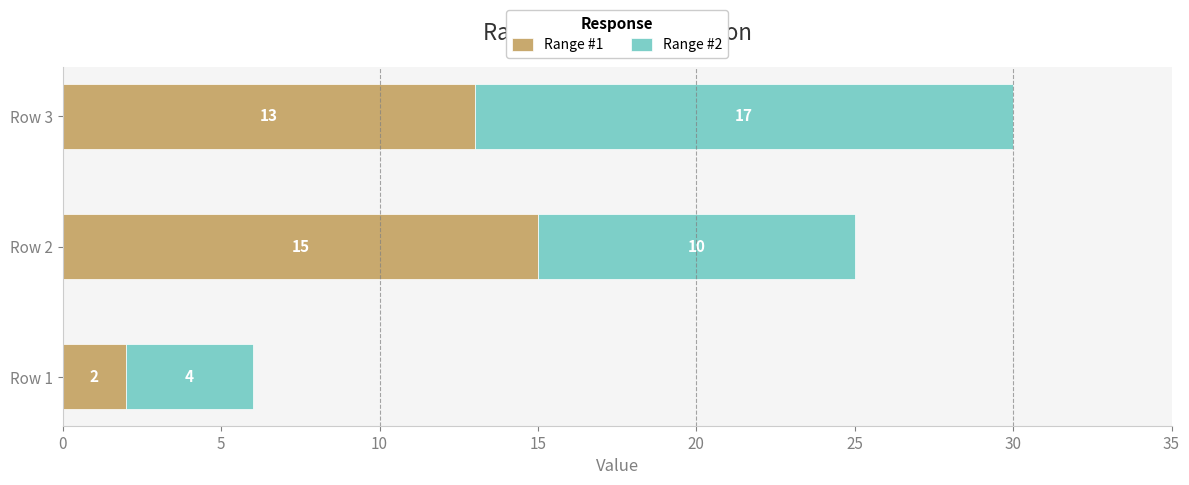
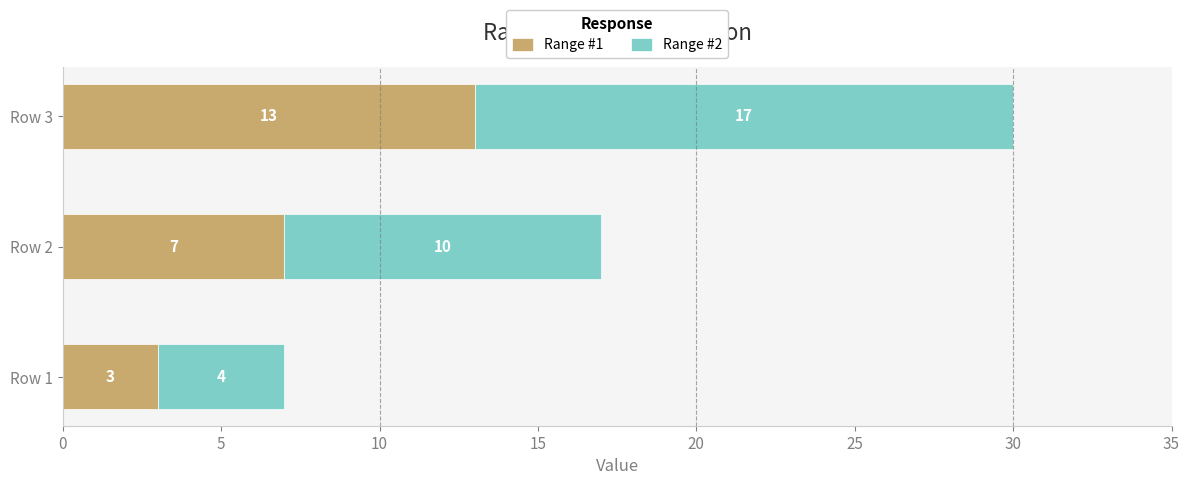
Range #1, Row 2: 15 -> 7
Range #1, Row 1: 2 -> 3
